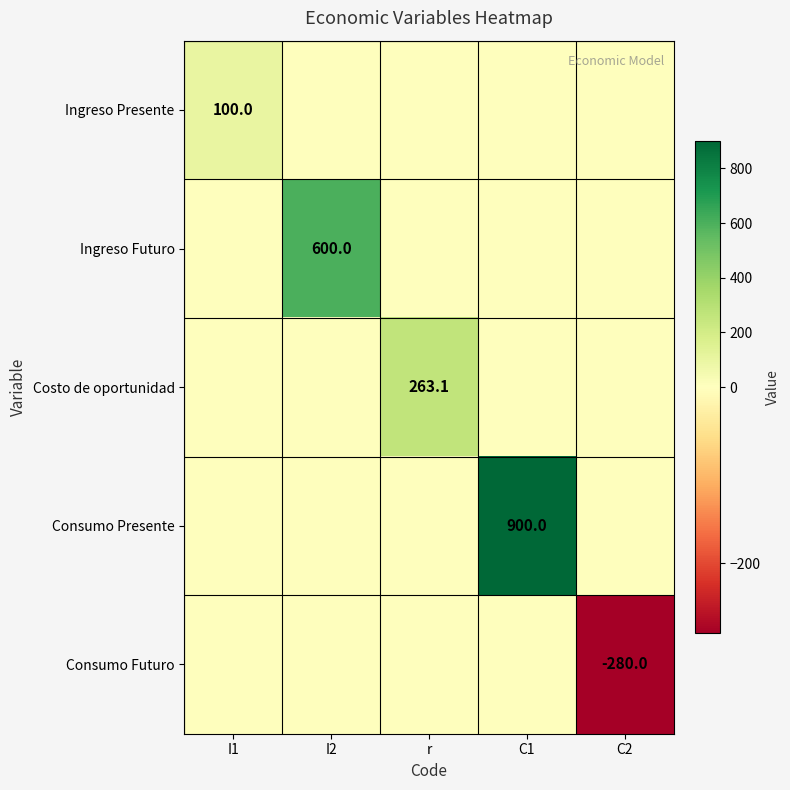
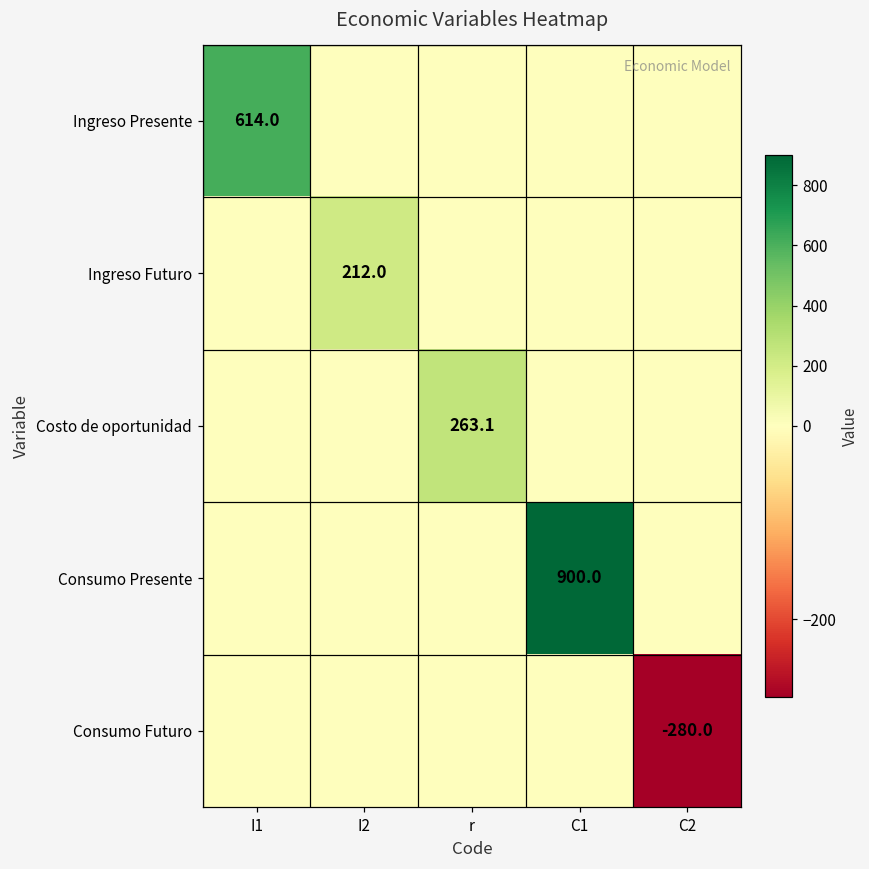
Ingreso Presente, I1: 100.0 -> 614.0
Ingreso Futuro, I2: 600.0 -> 212.0
